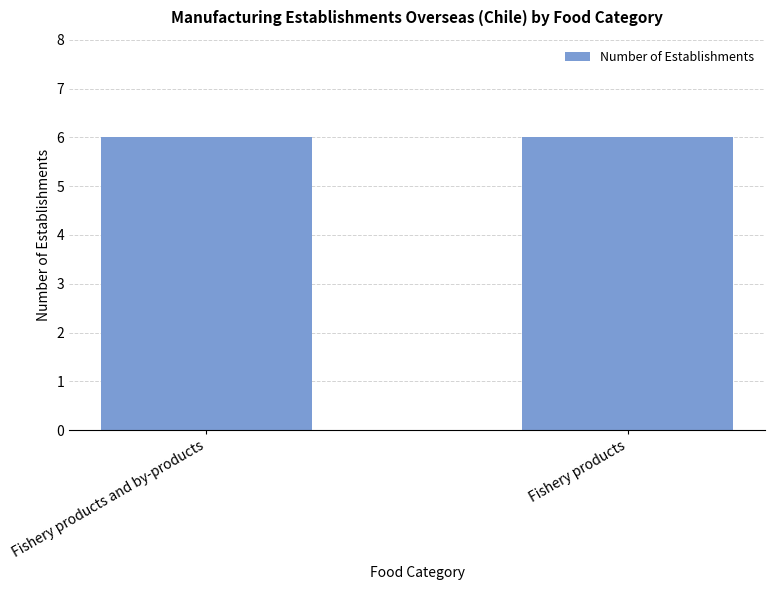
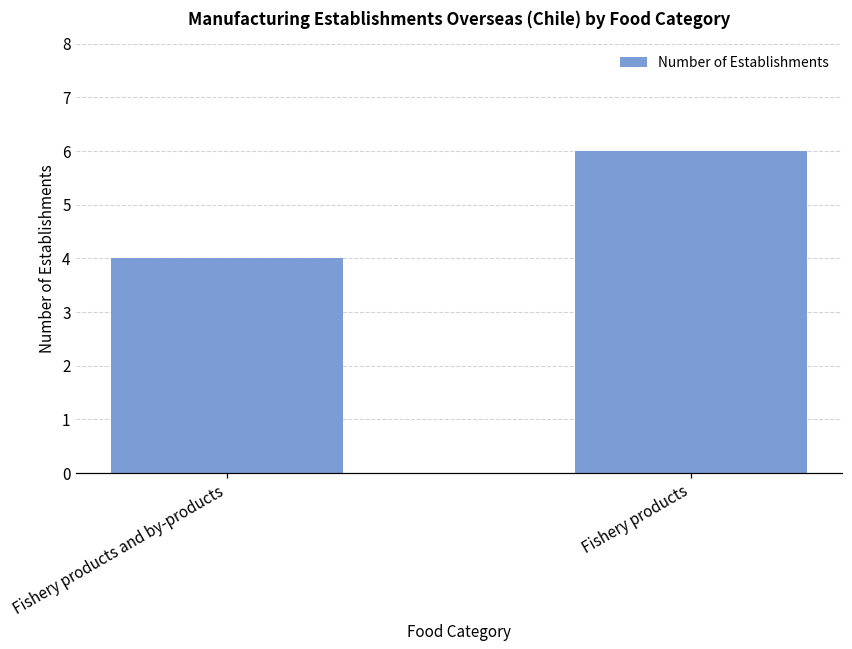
Fishery products and by-products: 6 -> 4
